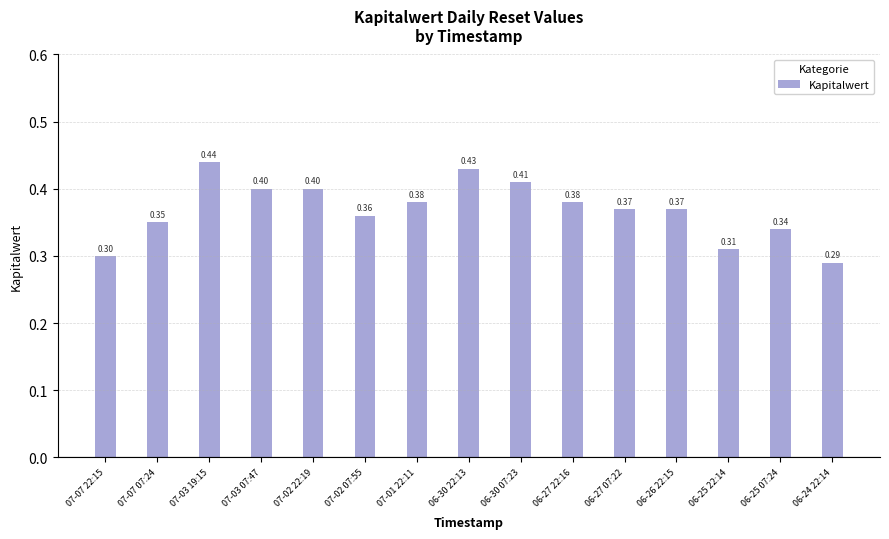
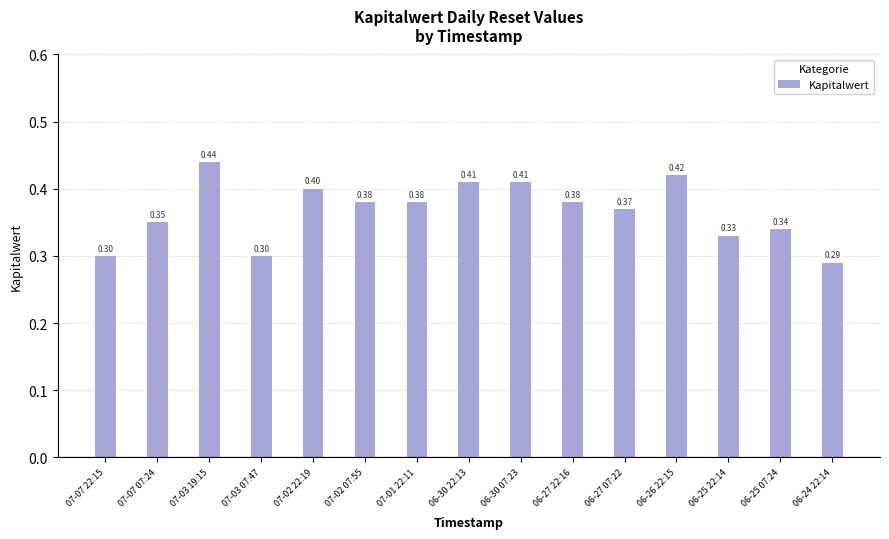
07-03 07:47: 0.40 -> 0.30
07-02 07:55: 0.36 -> 0.38
06-30 22:13: 0.43 -> 0.41
06-26 22:15: 0.37 -> 0.42
06-25 22:14: 0.31 -> 0.33
